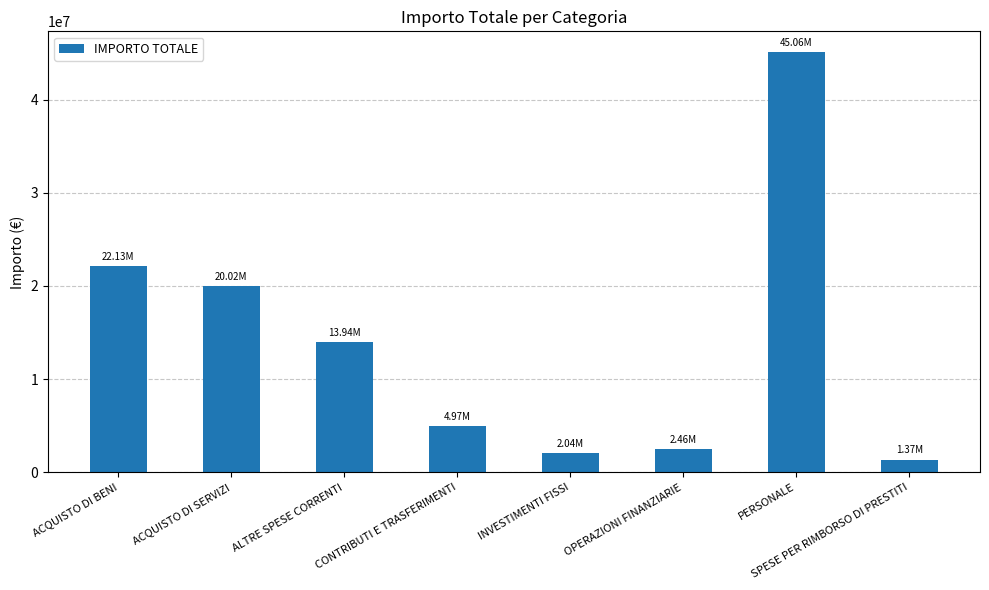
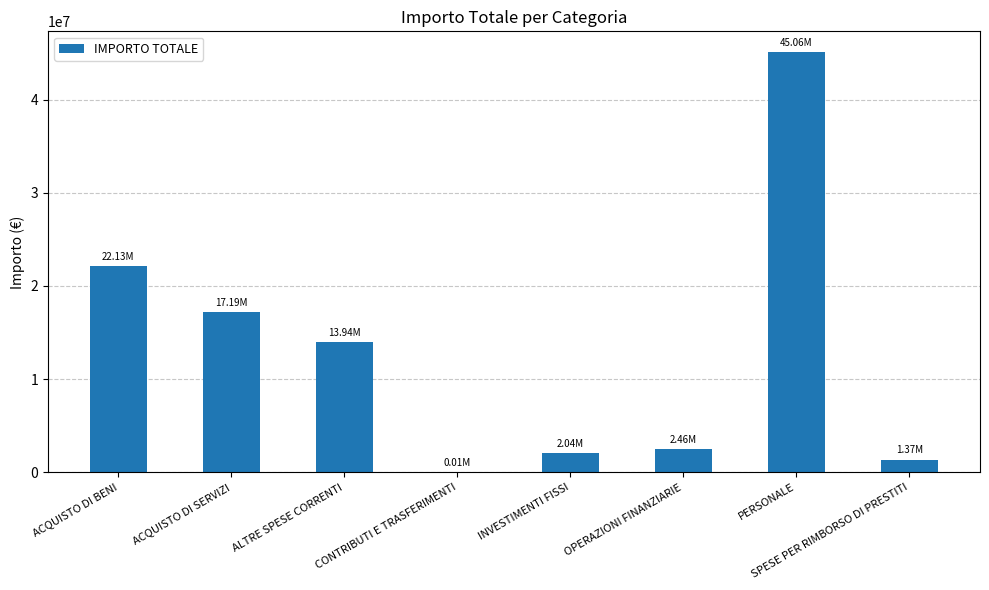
ACQUISTO DI SERVIZI: 20.02M -> 17.19M
CONTRIBUTI E TRASFERIMENTI: 4.97M -> 0.01M
